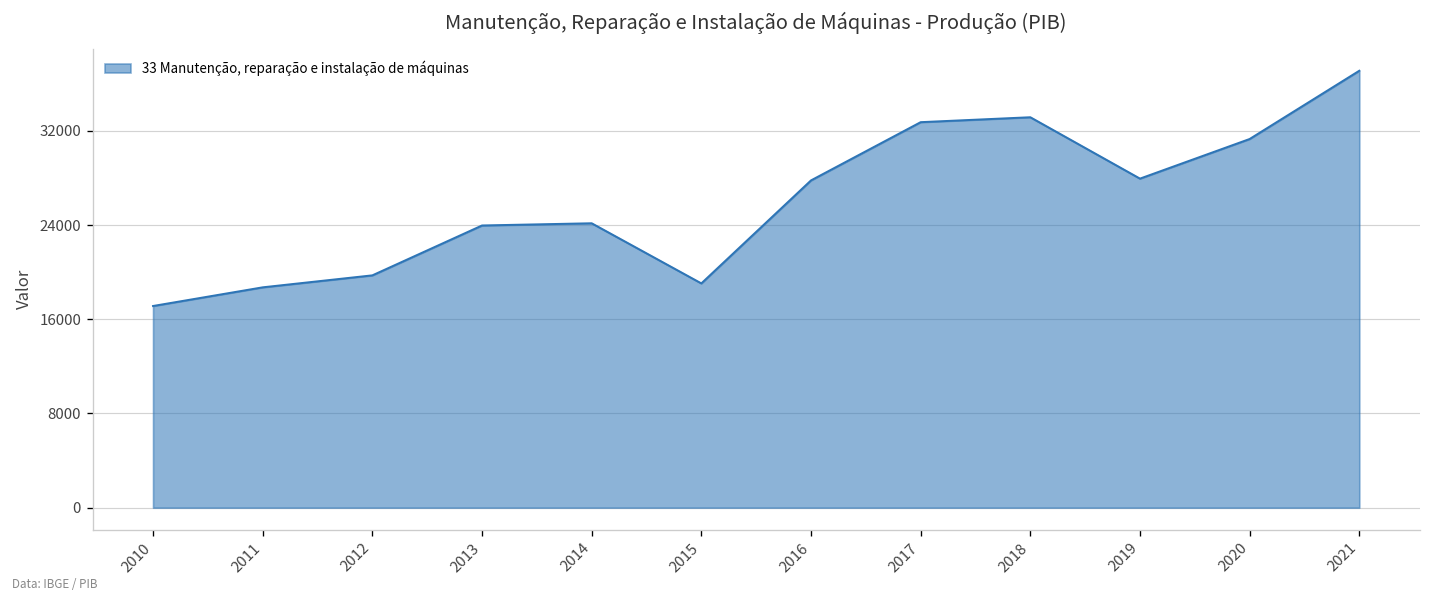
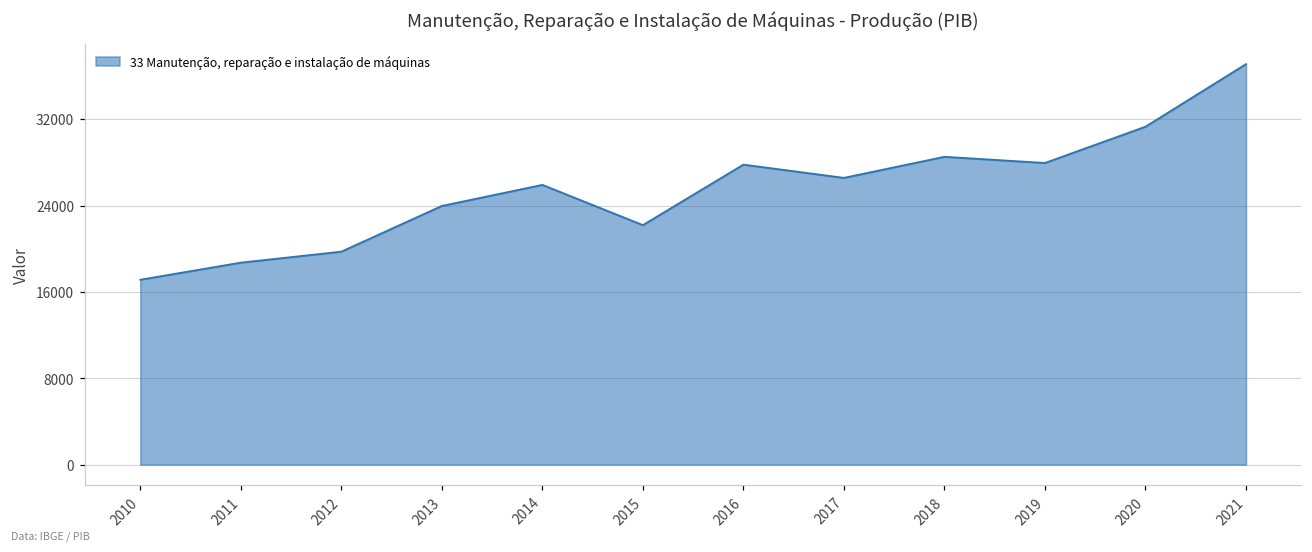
2014: 24000 -> 26000
2015: 19000 -> 22000
2017: 33000 -> 27000
2018: 33000 -> 29000
